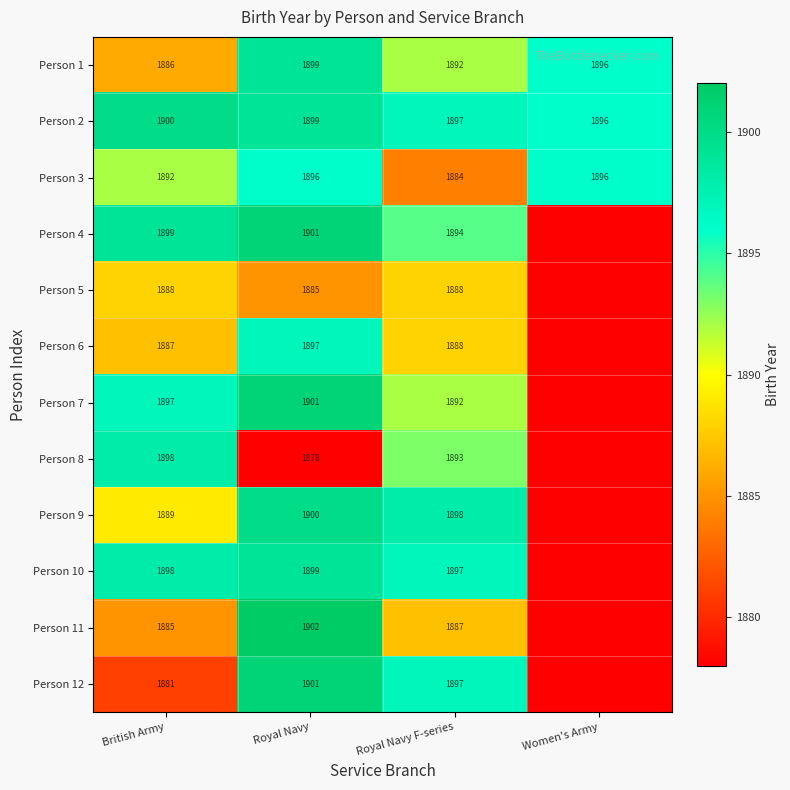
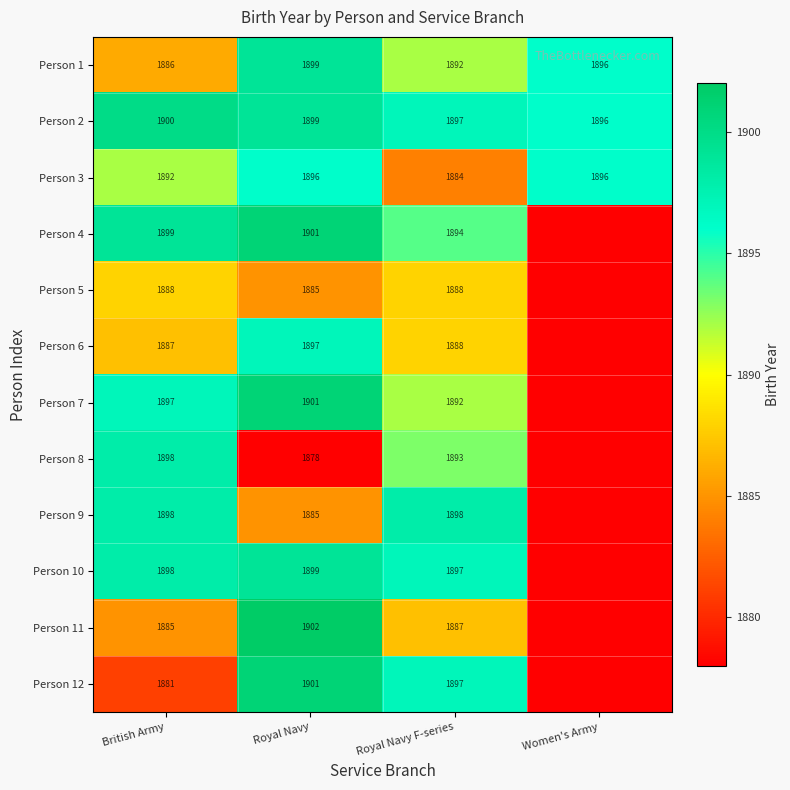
Person 9, British Army: 1889 -> 1898
Person 9, Royal Navy: 1900 -> 1885
